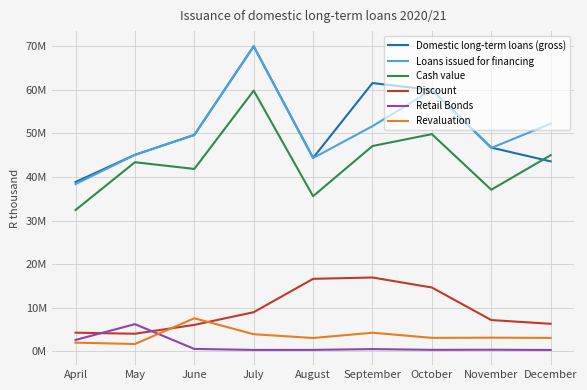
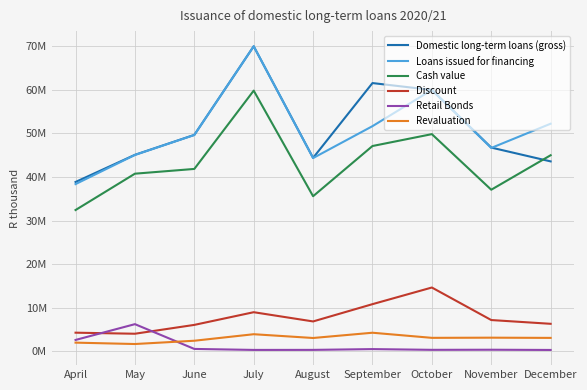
Cash value, May: 43000000 -> 41000000
Revaluation, June: 8000000 -> 2000000
Discount, August: 17000000 -> 7000000
Discount, September: 17000000 -> 11000000
